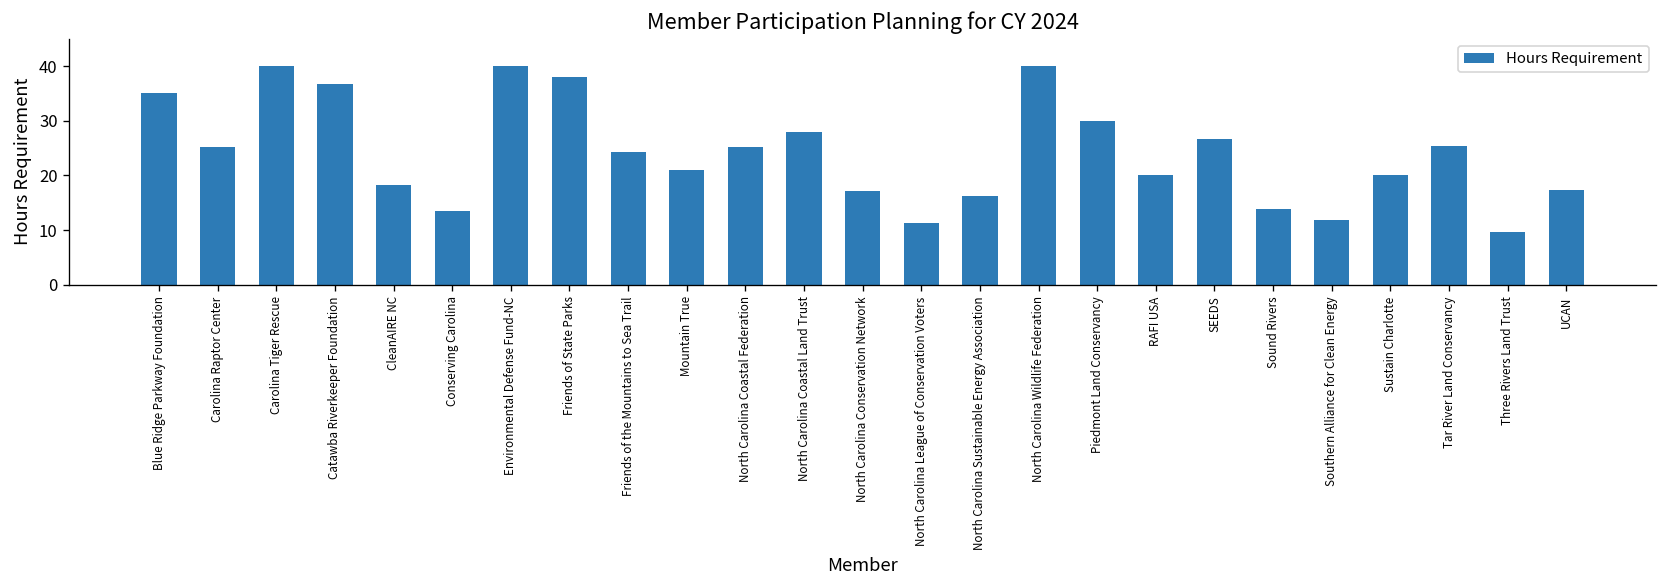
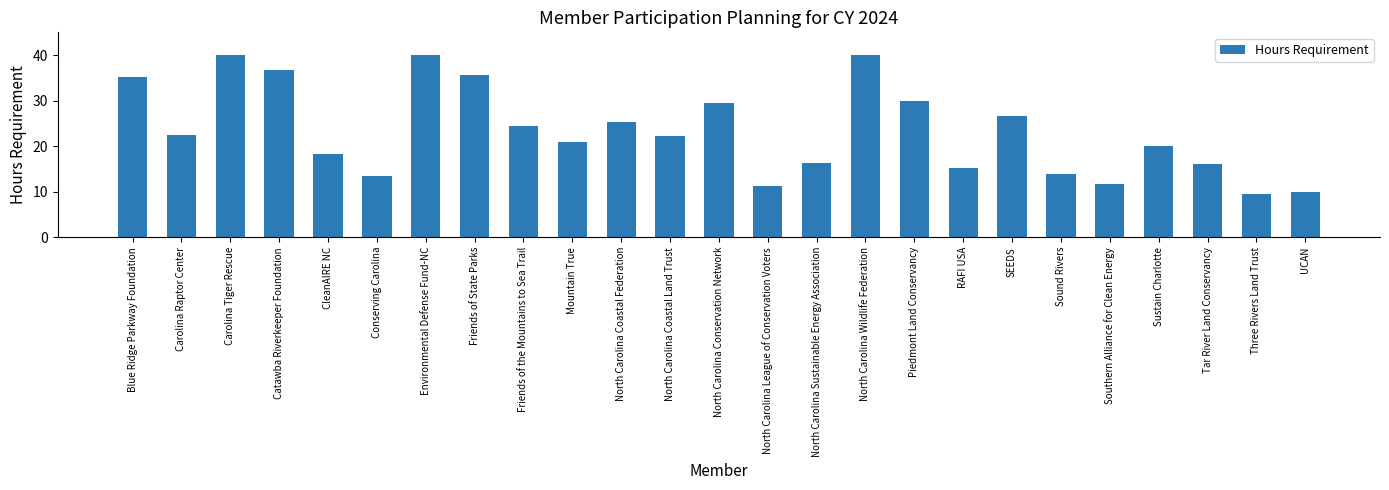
Carolina Raptor Center: 25 -> 22
Friends of State Parks: 38 -> 36
North Carolina Coastal Land Trust: 28 -> 22
North Carolina Conservation Network: 17 -> 29
RAFI USA: 20 -> 15
Tar River Land Conservancy: 25 -> 16
UCAN: 17 -> 10
